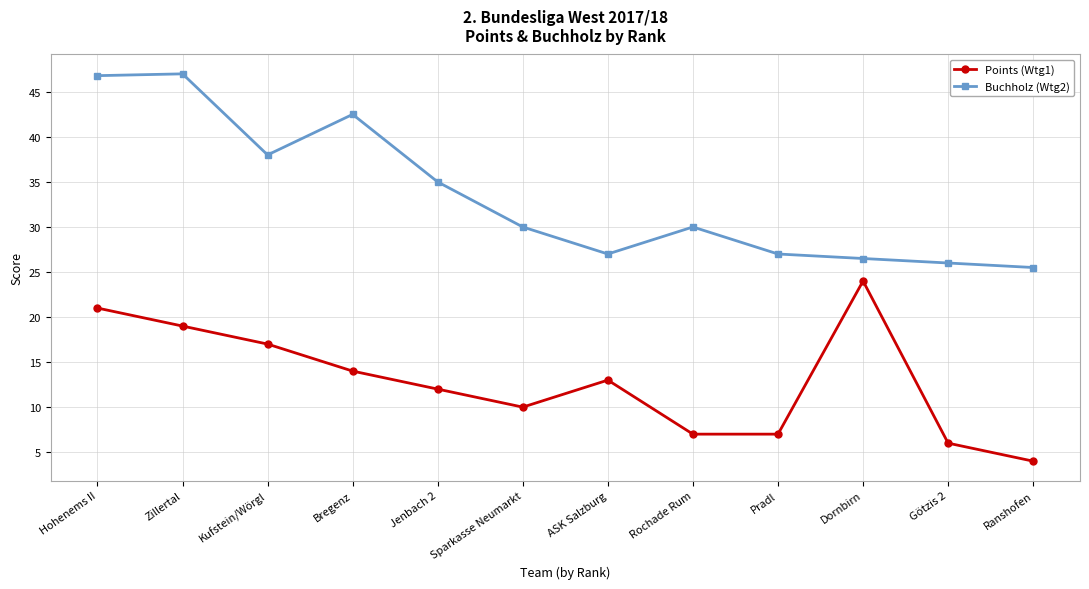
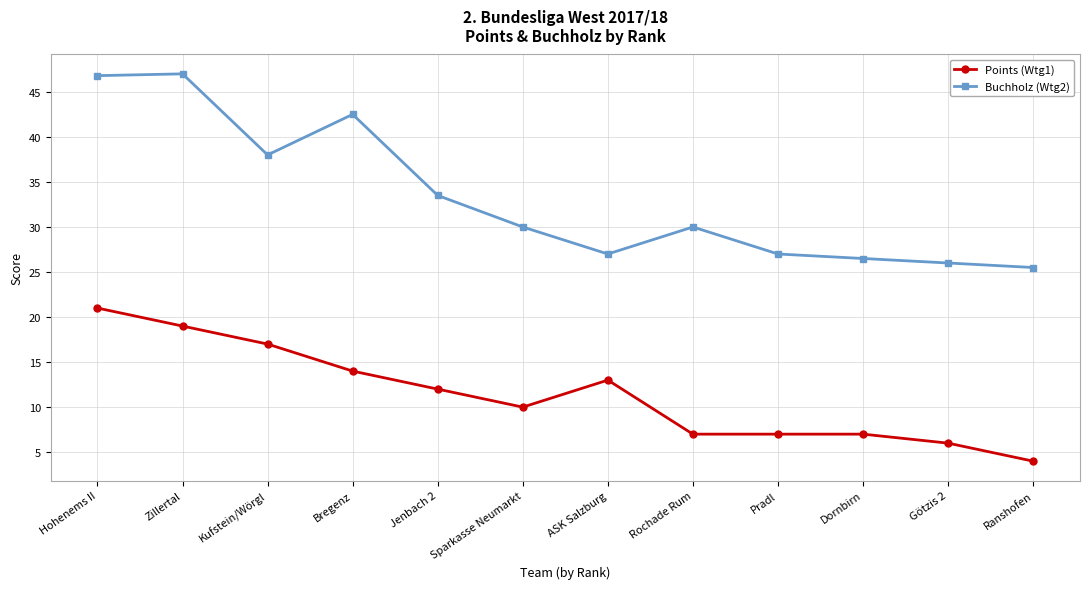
Buchholz (Wtg2), Jenbach 2: 35 -> 34
Points (Wtg1), Dornbirn: 24 -> 7
